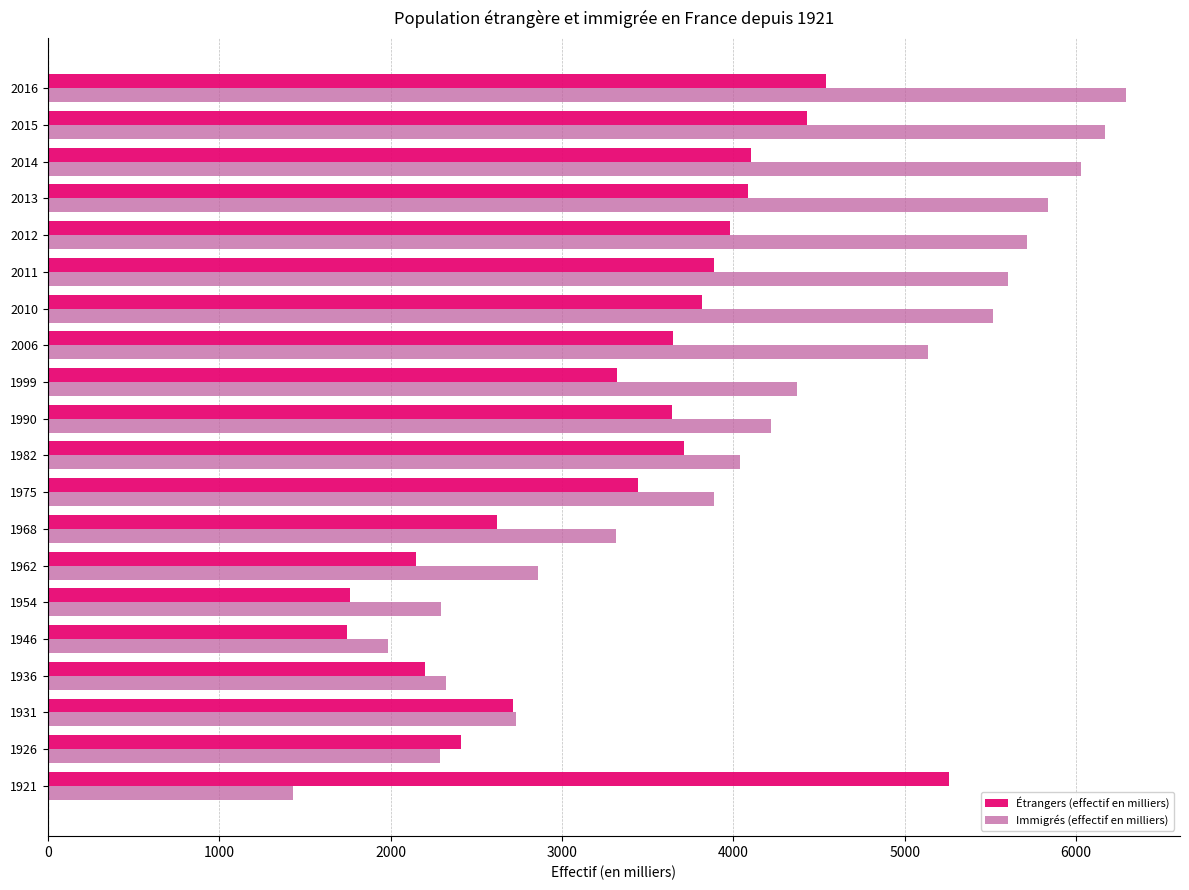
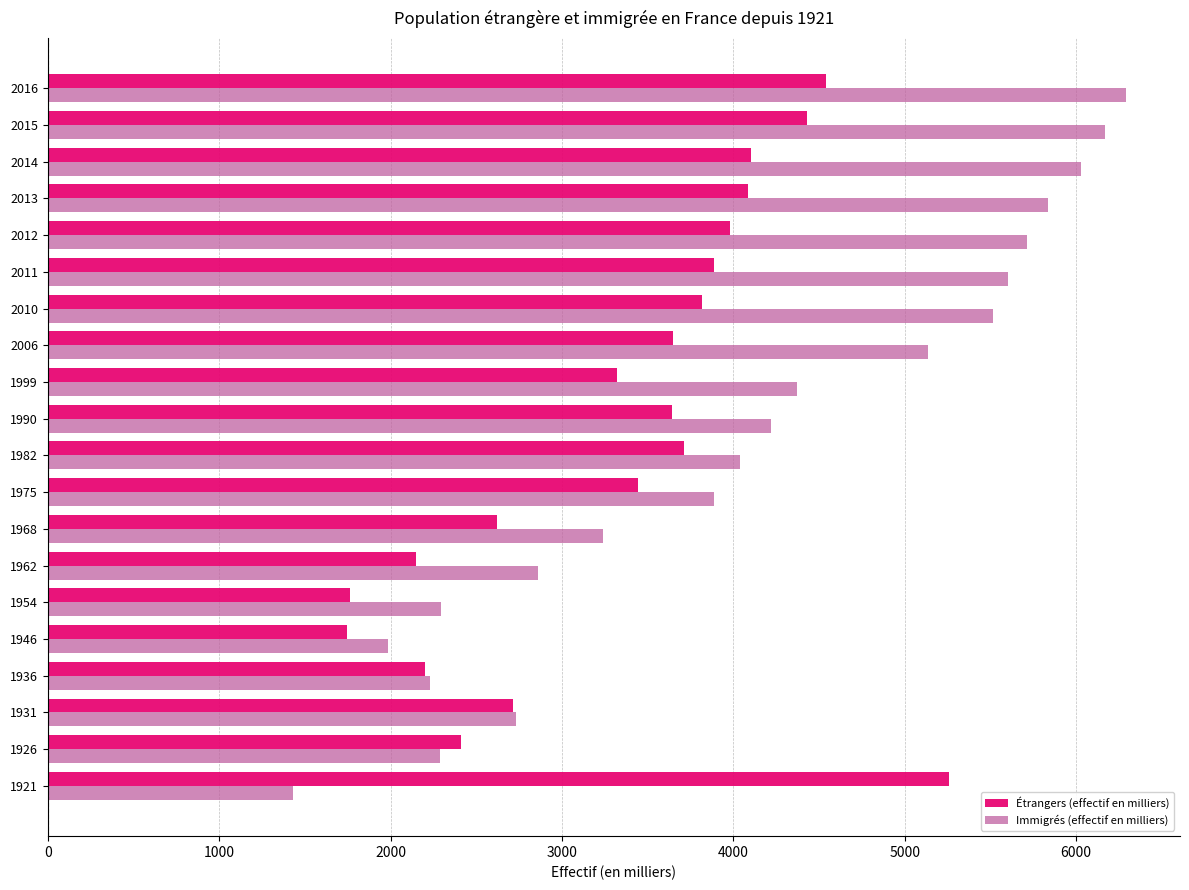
Immigrés (effectif en milliers), 1968: 3310 -> 3240
Immigrés (effectif en milliers), 1936: 2330 -> 2230
